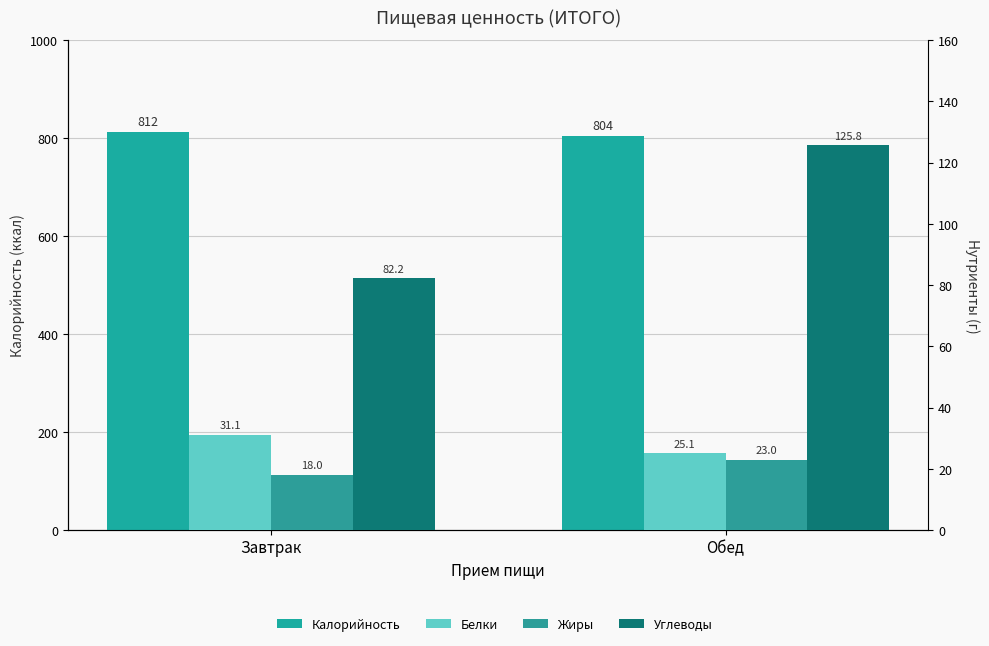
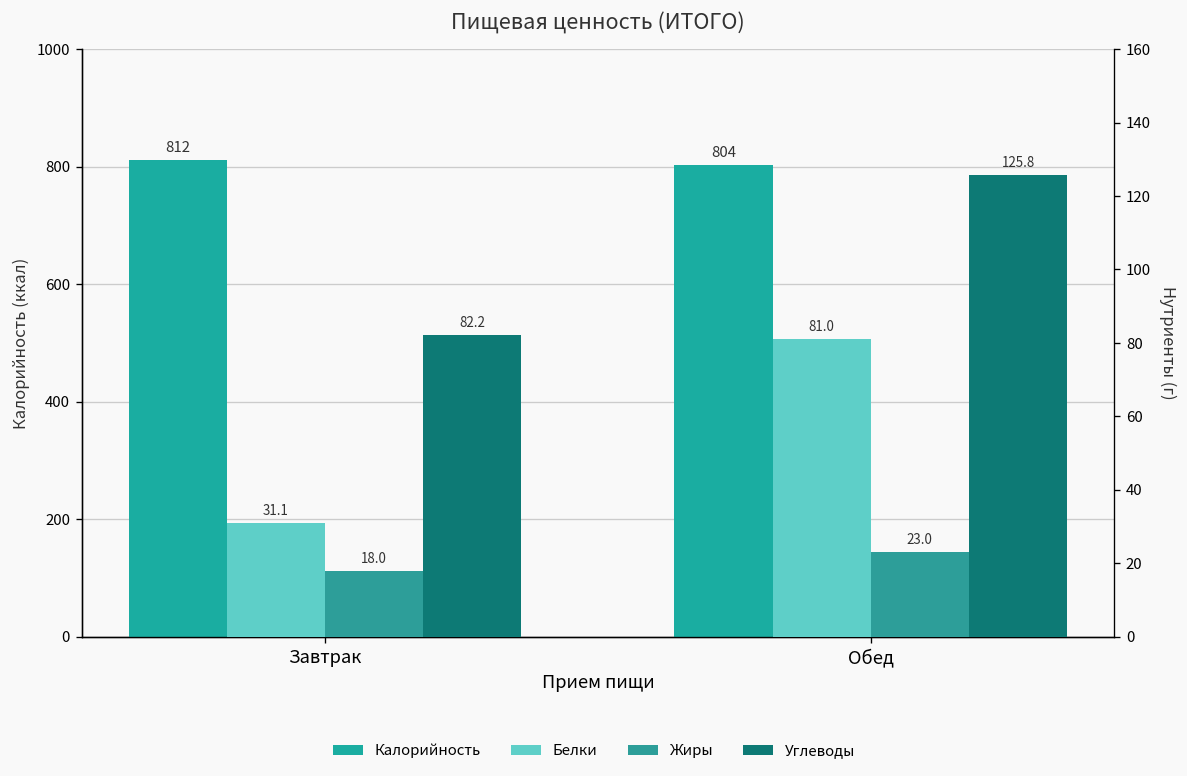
Белки, Обед: 25.1 -> 81.0
